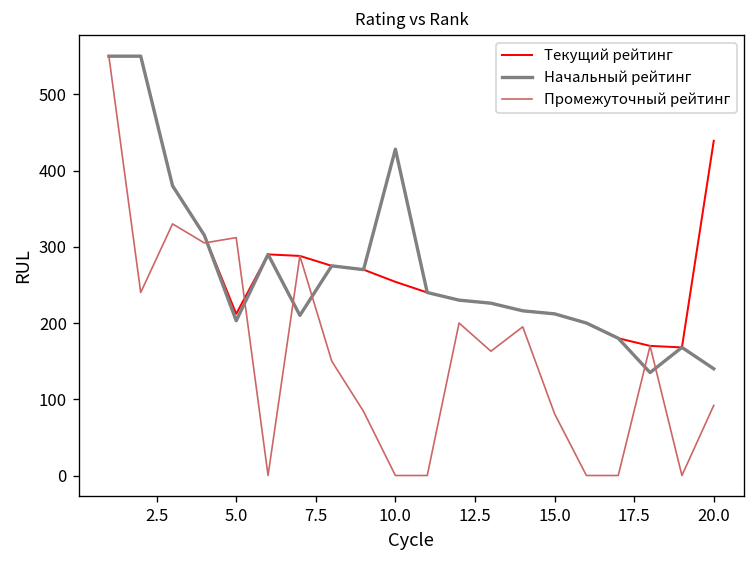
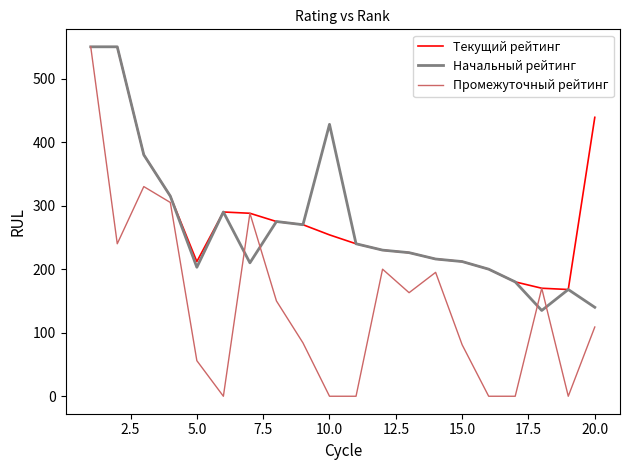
Промежуточный рейтинг, 5.0: 310 -> 60
Промежуточный рейтинг, 20.0: 90 -> 110
